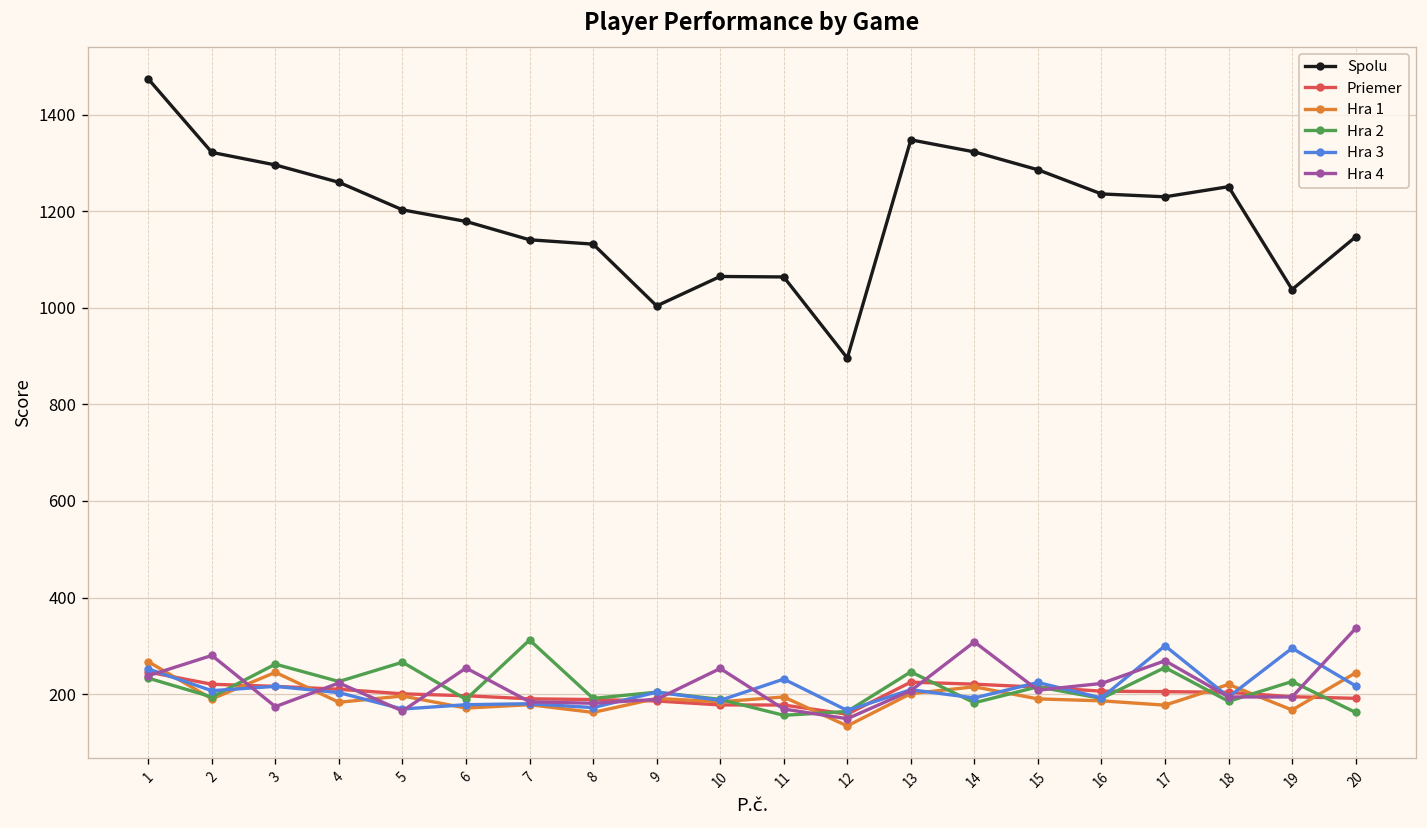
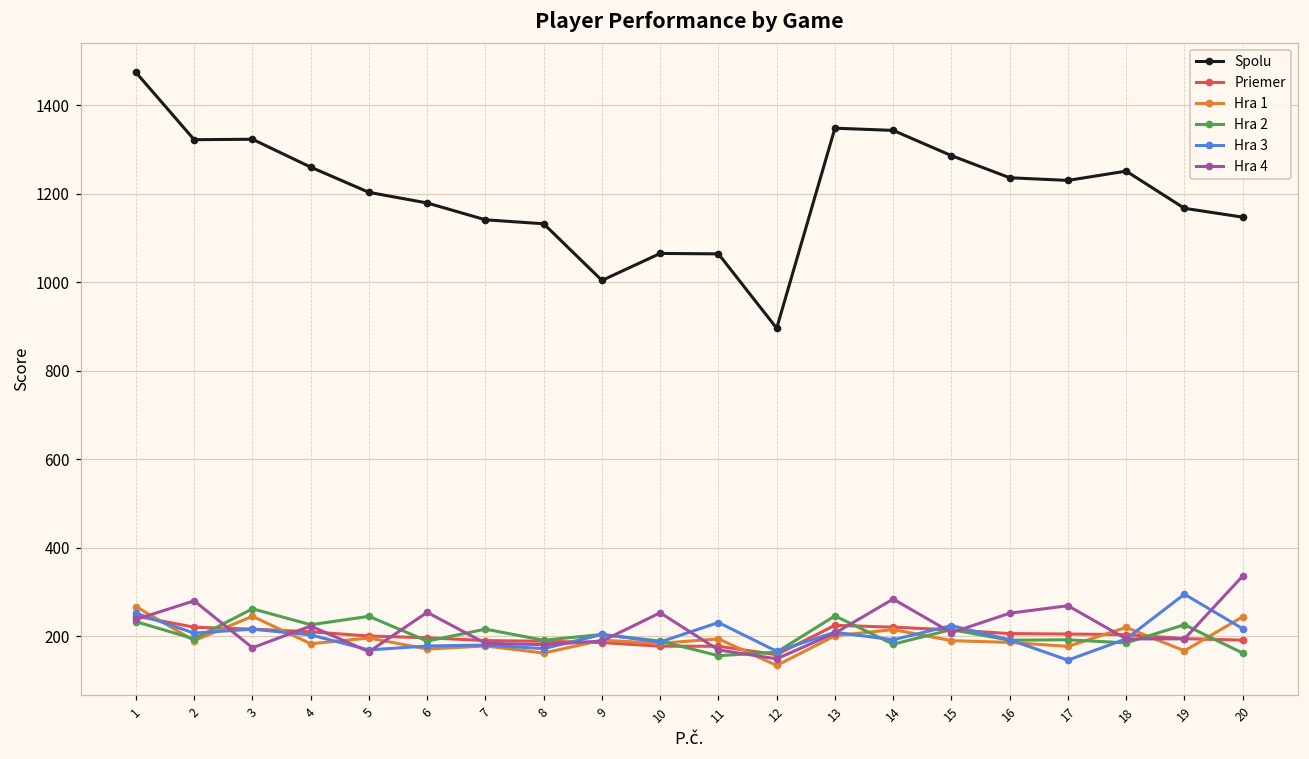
Spolu, 3: 1300 -> 1320
Hra 2, 5: 270 -> 250
Hra 2, 7: 310 -> 220
Spolu, 14: 1320 -> 1340
Hra 4, 14: 310 -> 280
Hra 4, 16: 220 -> 250
Hra 2, 17: 260 -> 190
Hra 3, 17: 300 -> 150
Spolu, 19: 1040 -> 1170
